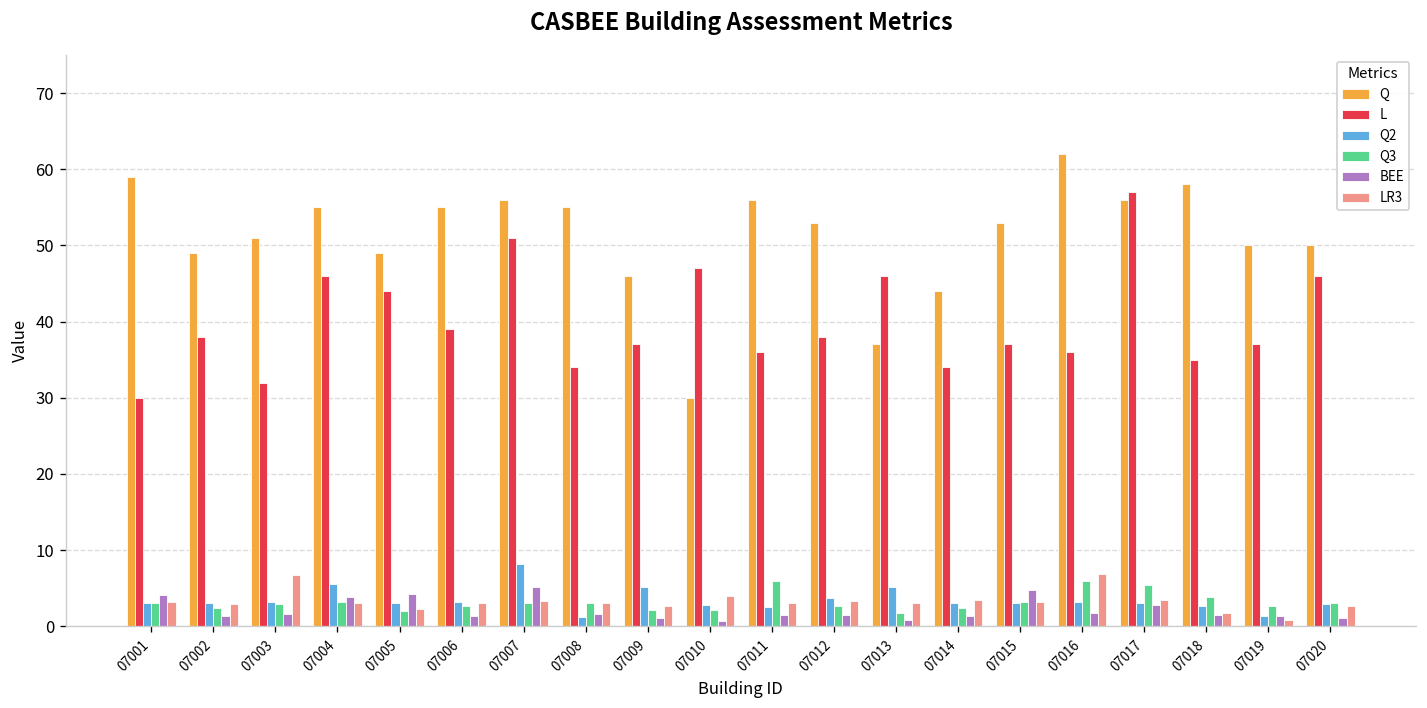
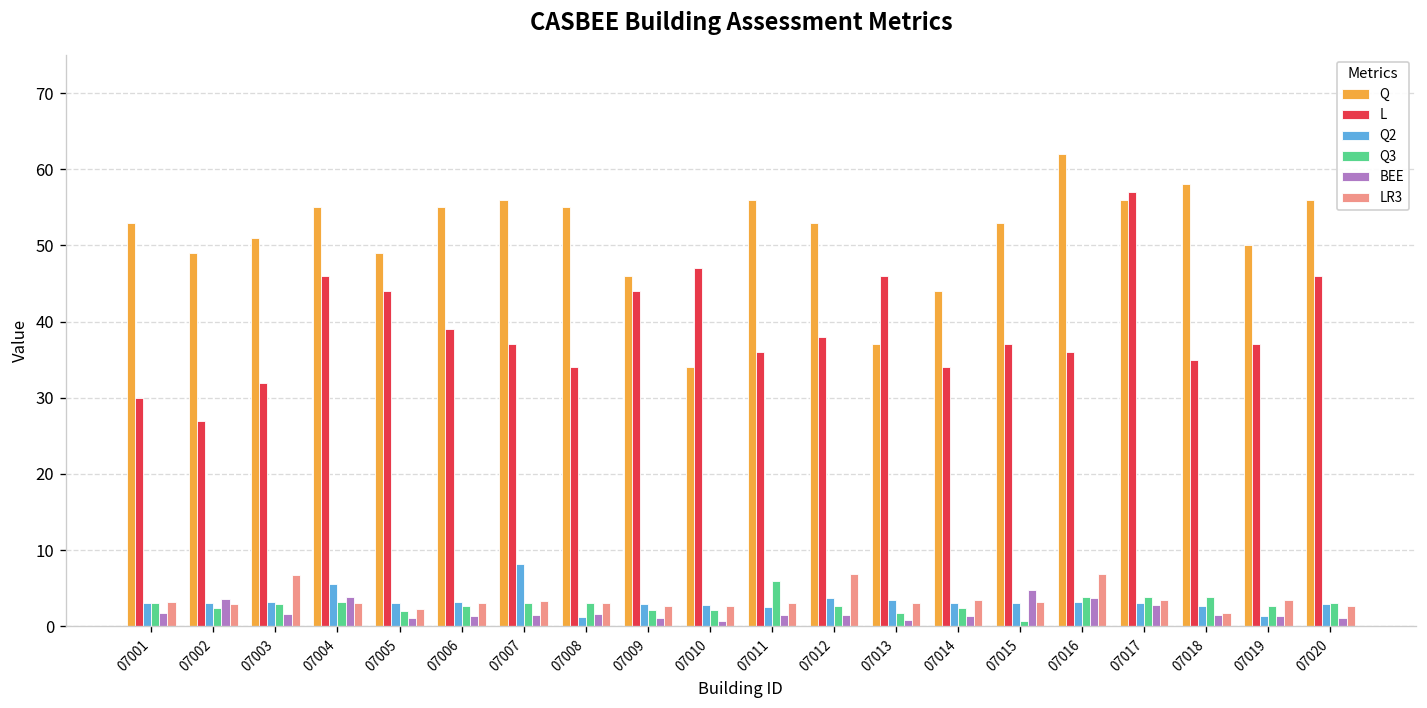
Q, 07001: 59 -> 53
BEE, 07001: 4 -> 2
L, 07002: 38 -> 27
BEE, 07002: 1 -> 4
BEE, 07005: 4 -> 1
L, 07007: 51 -> 37
BEE, 07007: 5 -> 2
L, 07009: 37 -> 44
Q2, 07009: 5 -> 3
Q, 07010: 30 -> 34
LR3, 07010: 4 -> 3
LR3, 07012: 3 -> 7
Q2, 07013: 5 -> 4
Q3, 07015: 3 -> 1
Q3, 07016: 6 -> 4
BEE, 07016: 2 -> 4
Q3, 07017: 5 -> 4
LR3, 07019: 1 -> 3
Q, 07020: 50 -> 56
